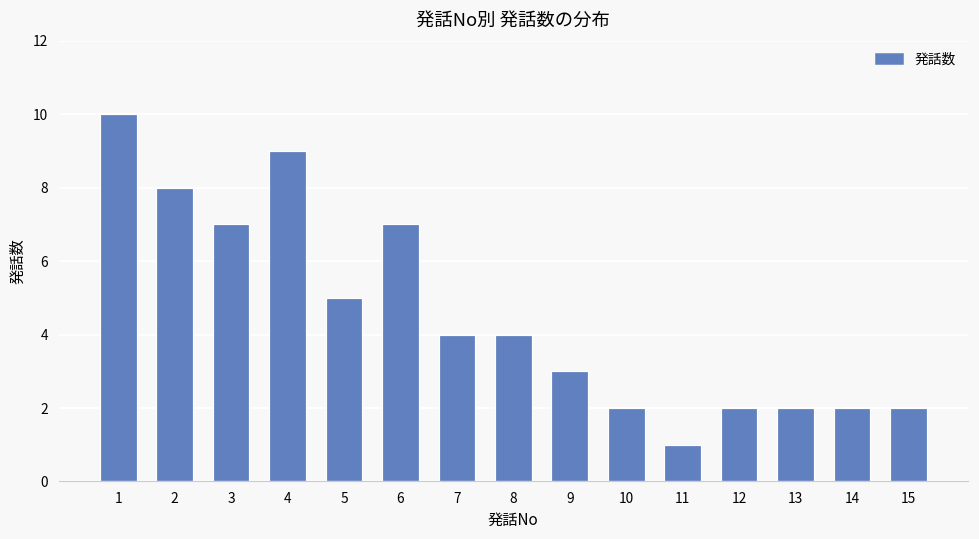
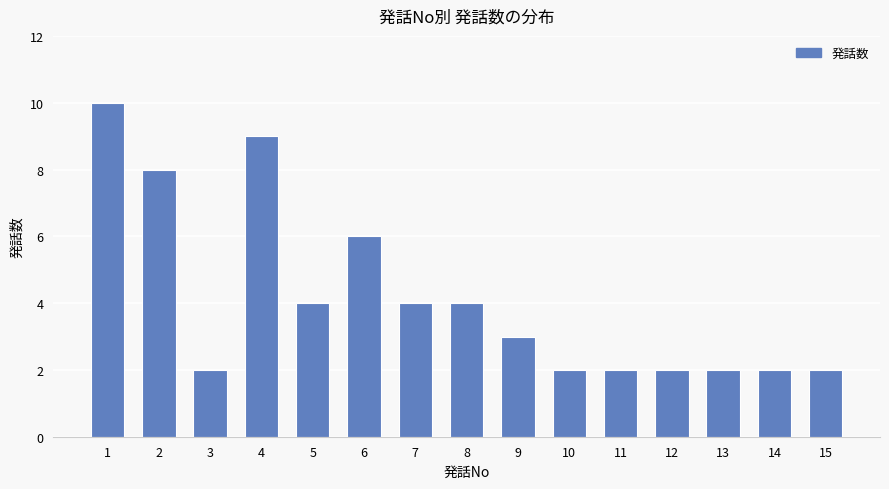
3: 7 -> 2
5: 5 -> 4
6: 7 -> 6
11: 1 -> 2
